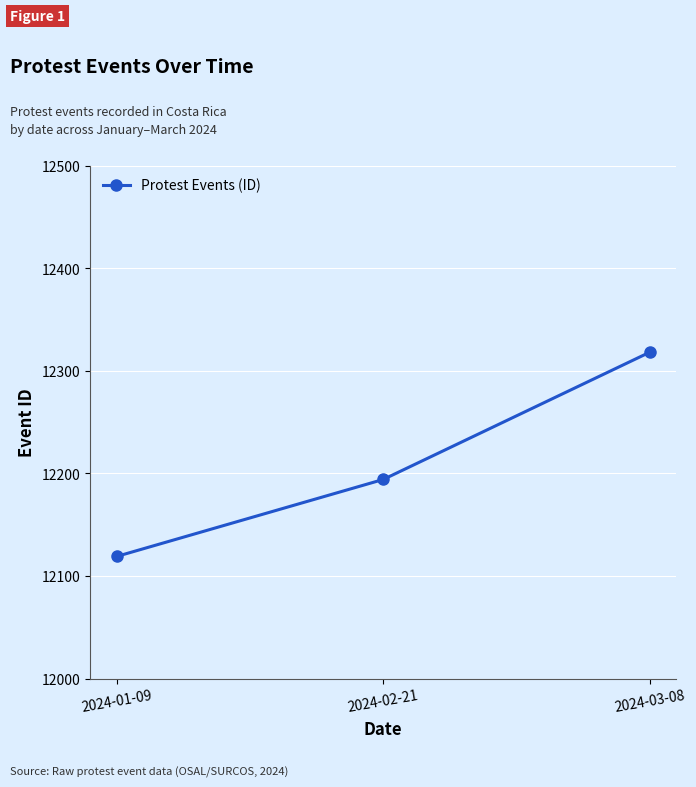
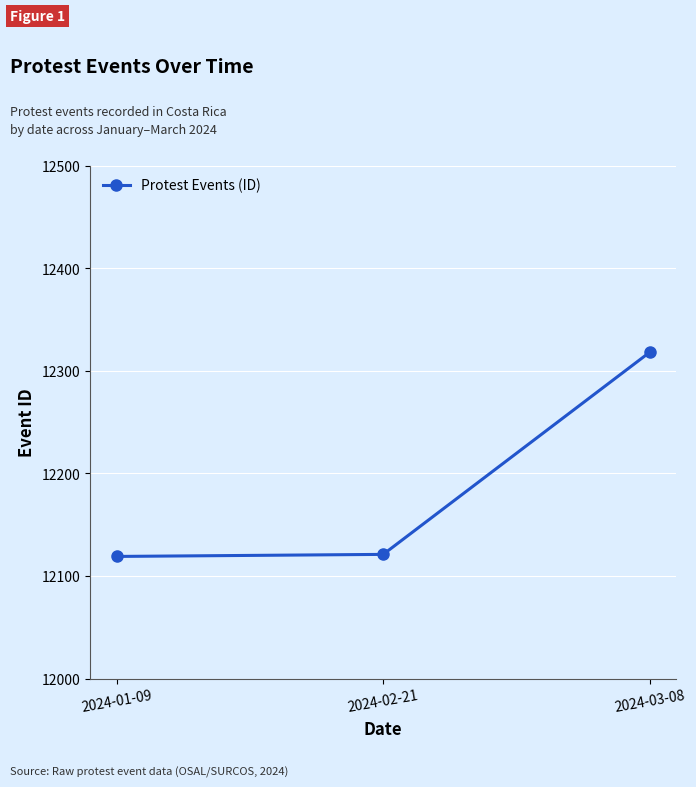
2024-02-21: 12194 -> 12121
